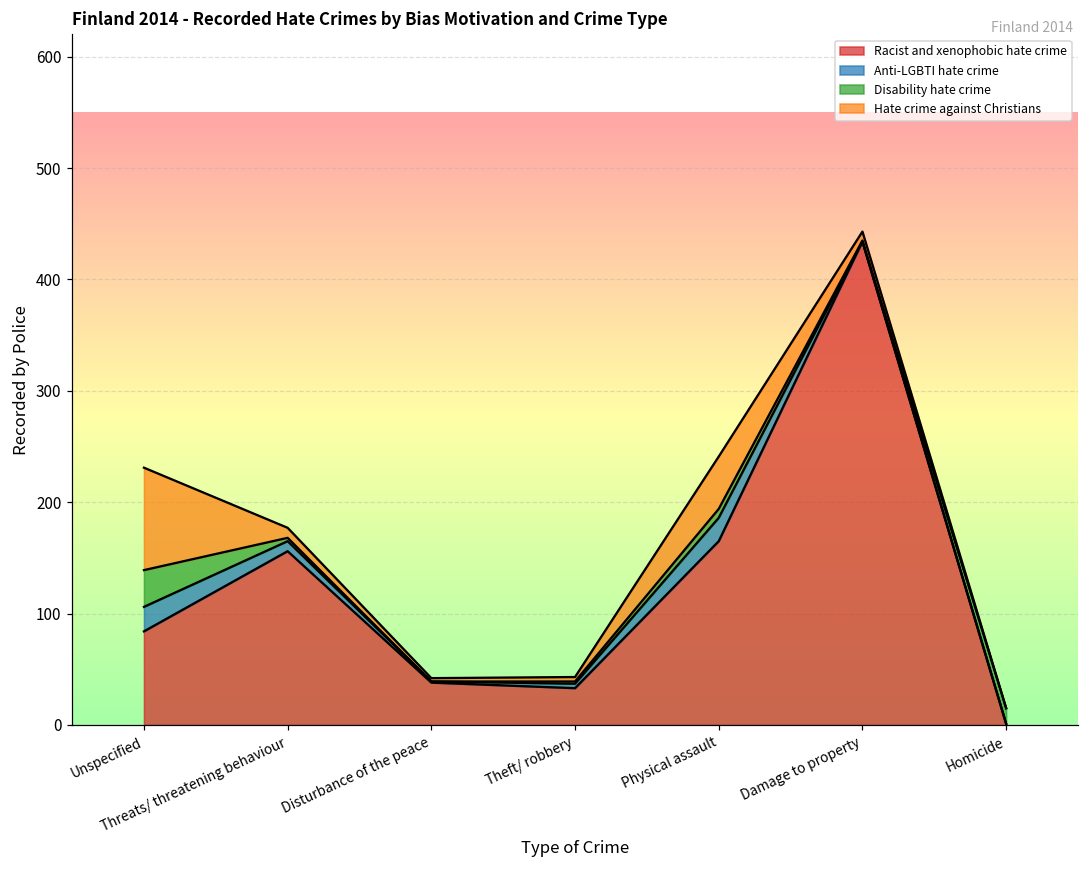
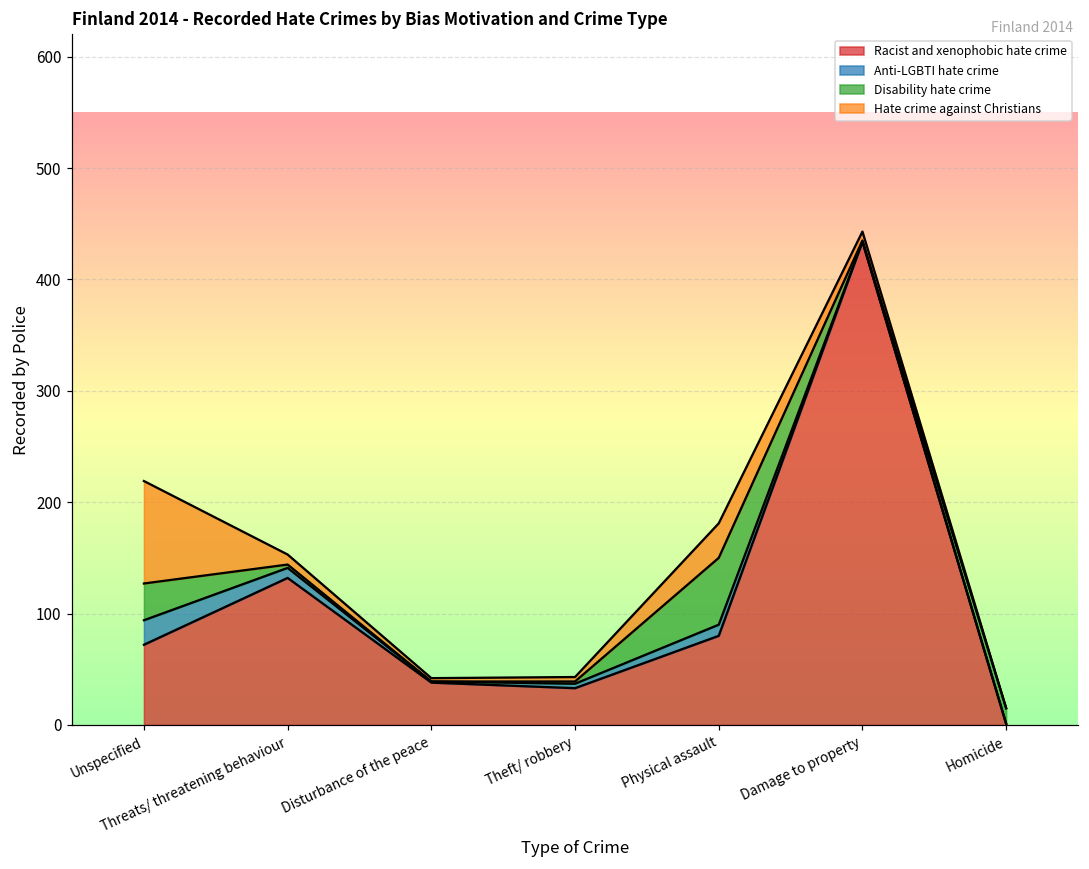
Racist and xenophobic hate crime, Unspecified: 84 -> 72
Racist and xenophobic hate crime, Threats/ threatening behaviour: 156 -> 132
Racist and xenophobic hate crime, Physical assault: 165 -> 80
Anti-LGBTI hate crime, Physical assault: 21 -> 10
Disability hate crime, Physical assault: 8 -> 60
Hate crime against Christians, Physical assault: 47 -> 31
